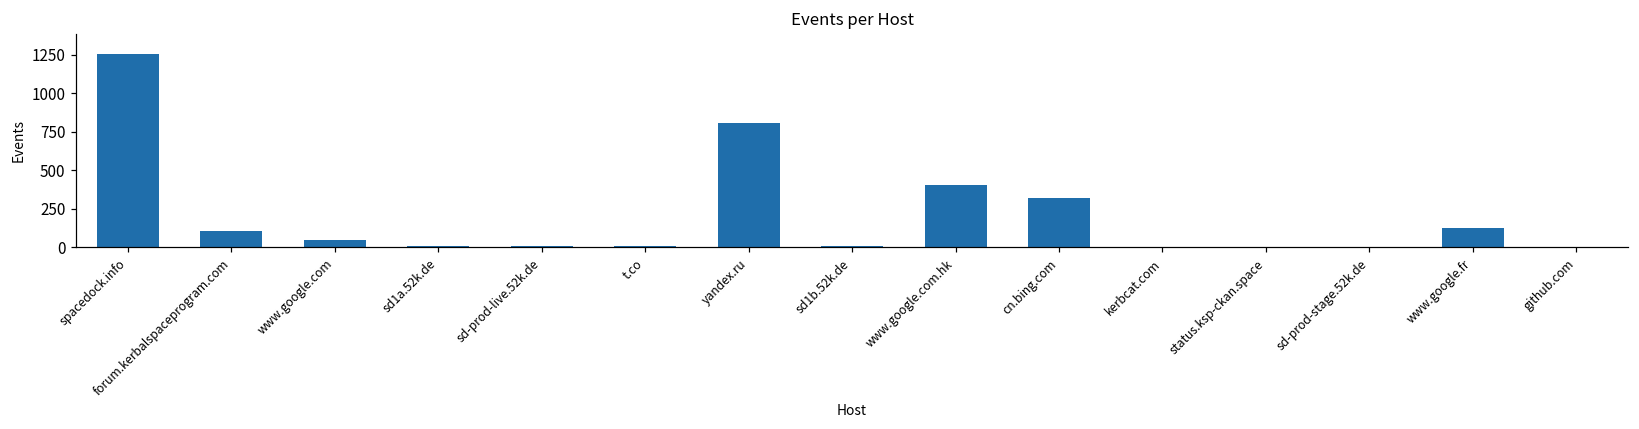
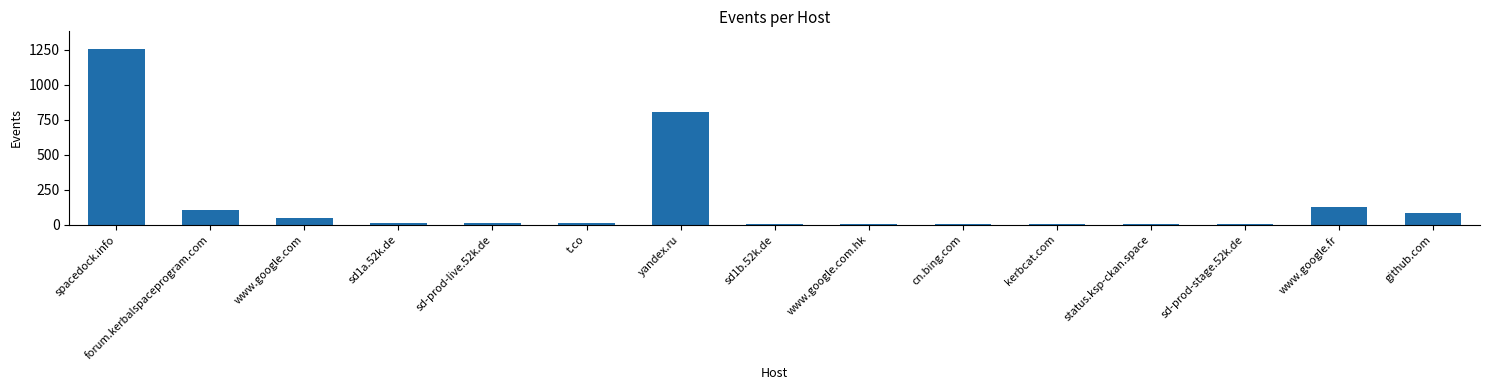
www.google.com.hk: 410 -> 0
cn.bing.com: 320 -> 0
github.com: 0 -> 80
